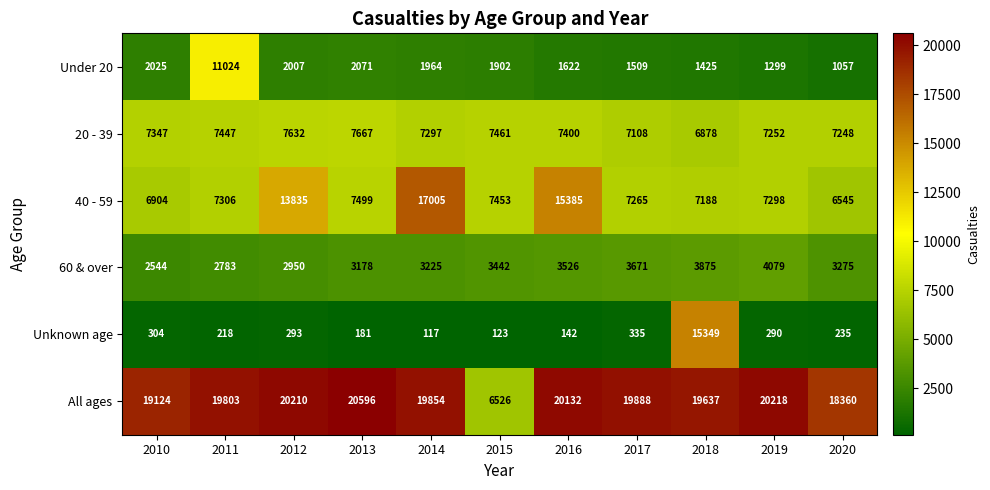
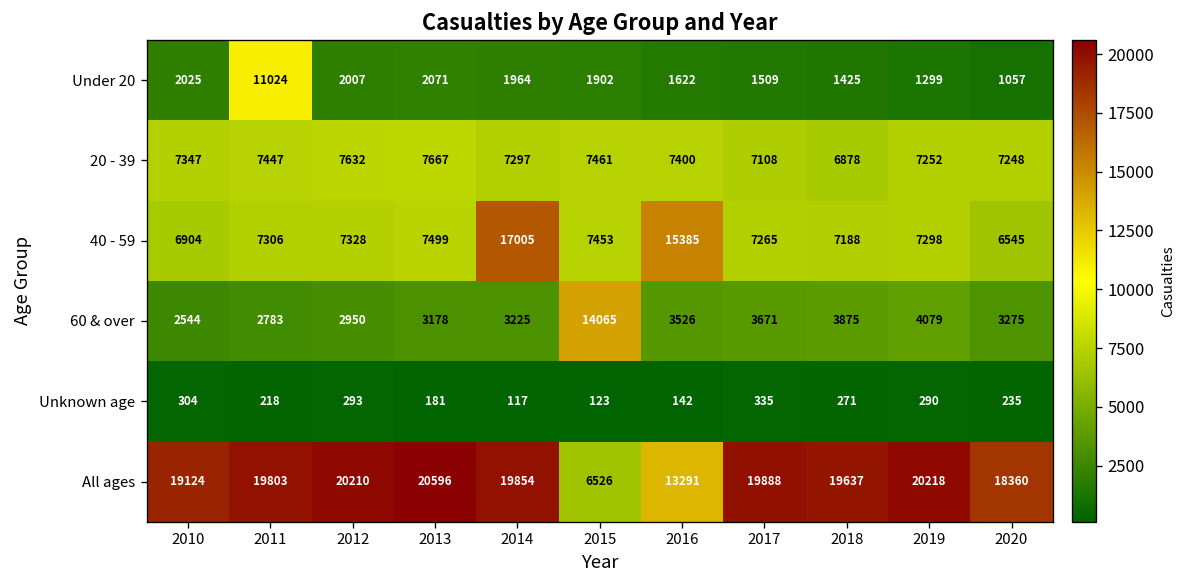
40 - 59, 2012: 13835 -> 7328
60 & over, 2015: 3442 -> 14065
Unknown age, 2018: 15349 -> 271
All ages, 2016: 20132 -> 13291
